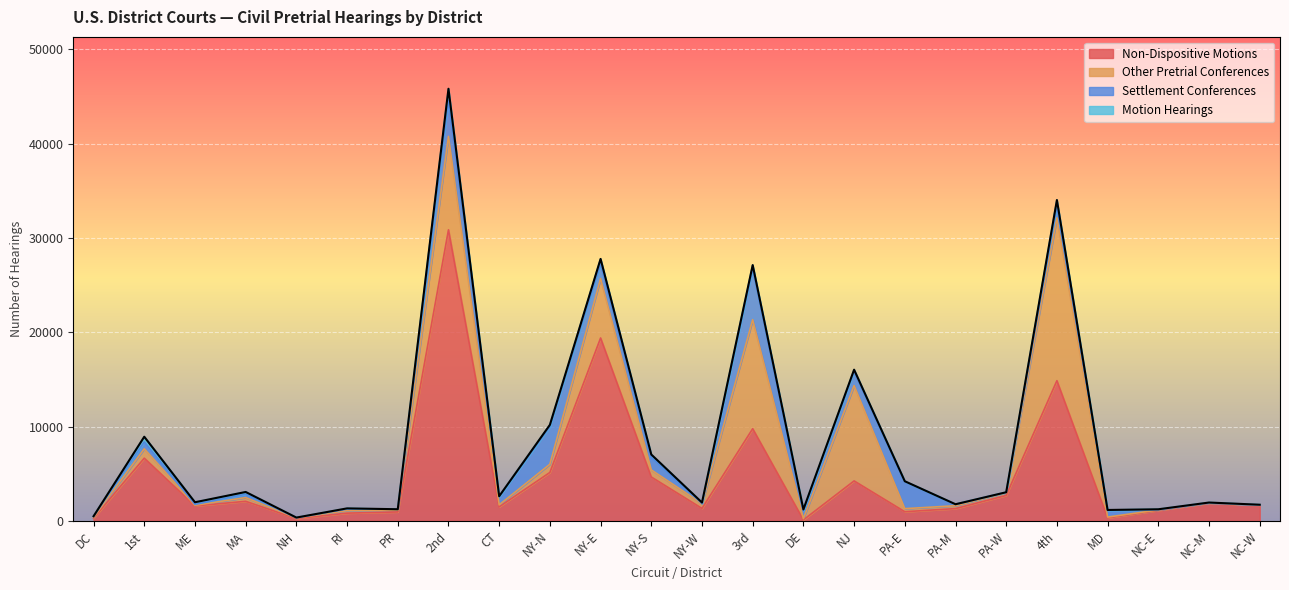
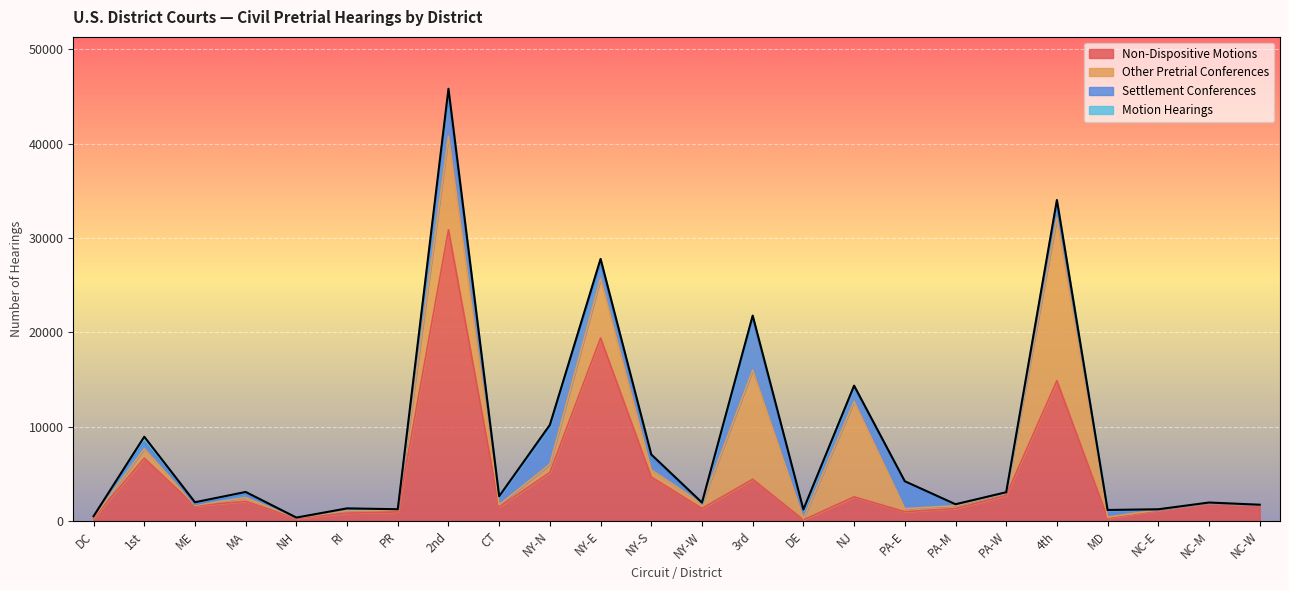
Non-Dispositive Motions, 3rd: 10000 -> 4000
Non-Dispositive Motions, NJ: 4000 -> 3000
